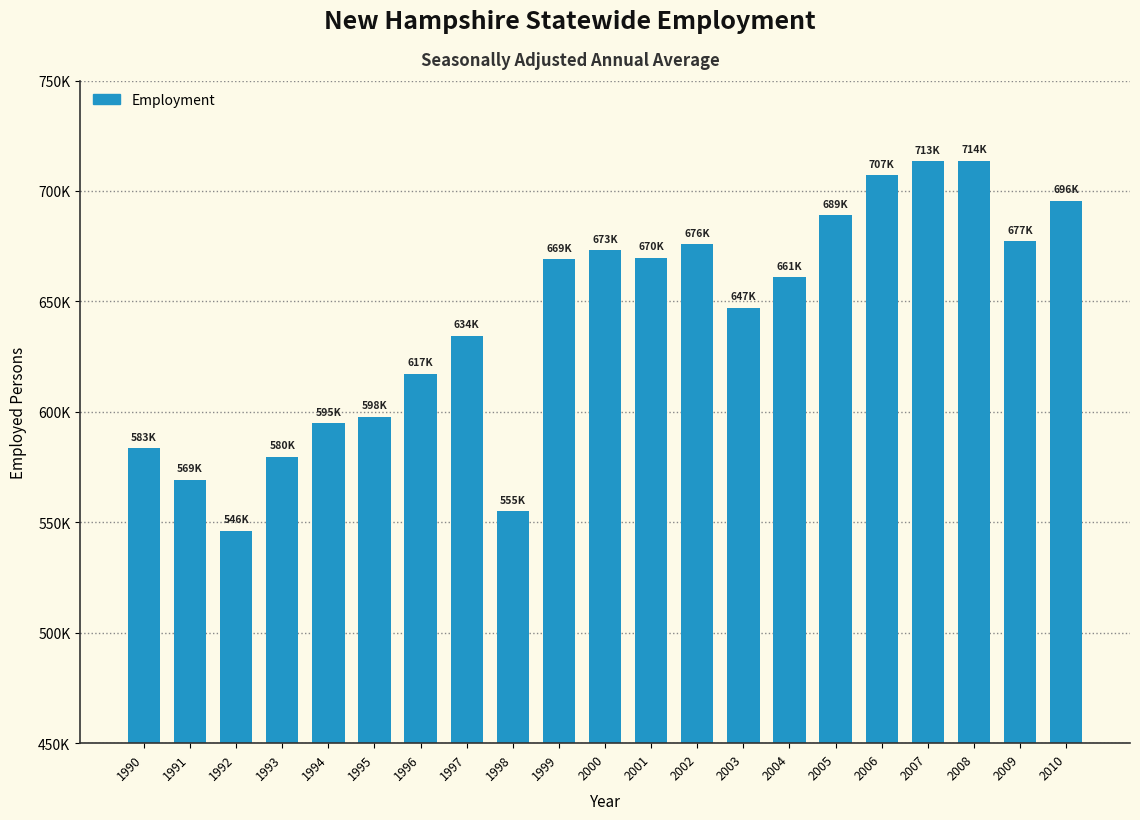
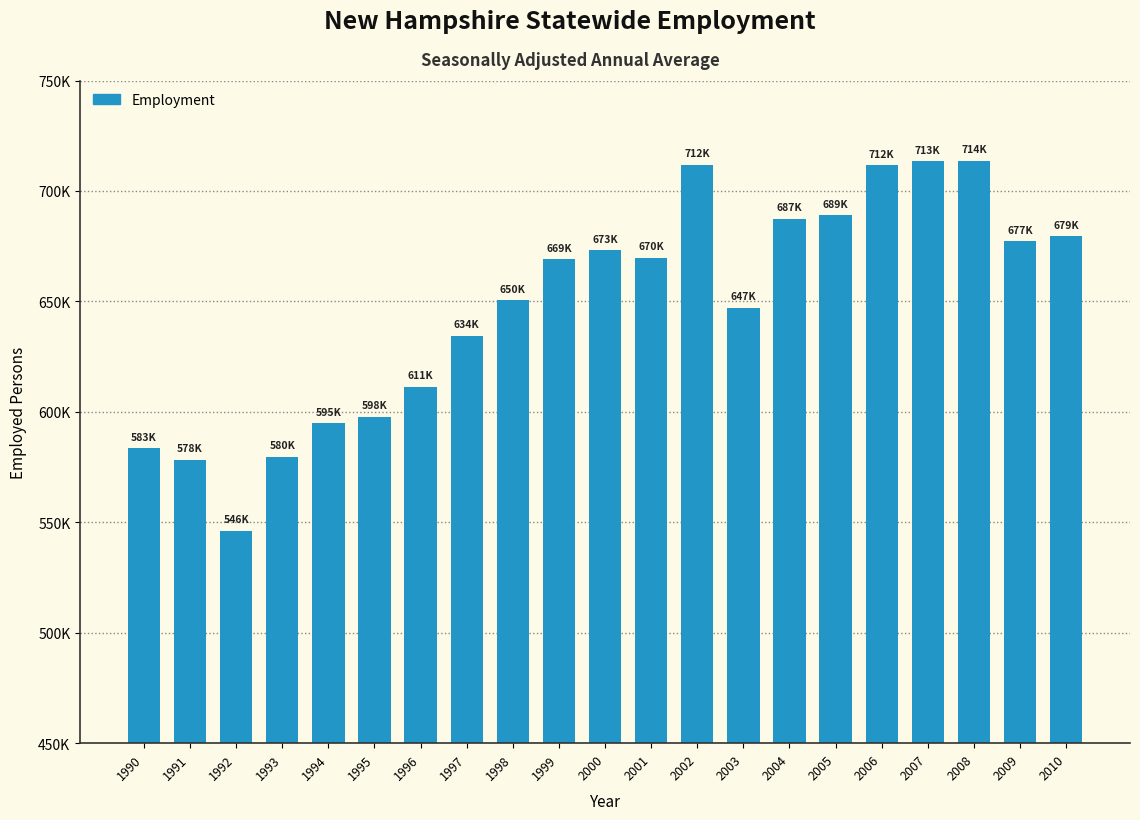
1991: 569K -> 578K
1996: 617K -> 611K
1998: 555K -> 650K
2002: 676K -> 712K
2004: 661K -> 687K
2006: 707K -> 712K
2010: 696K -> 679K
